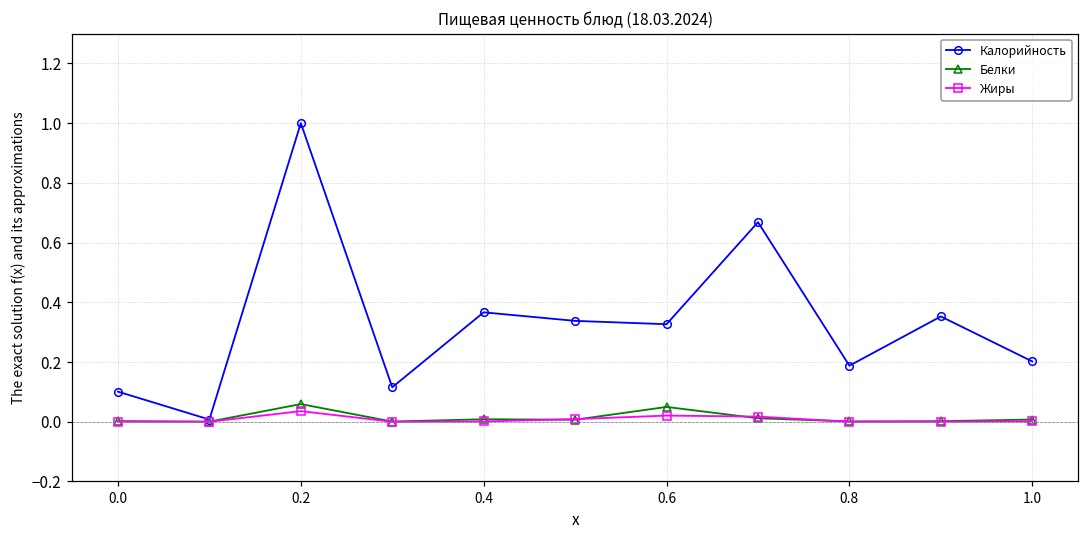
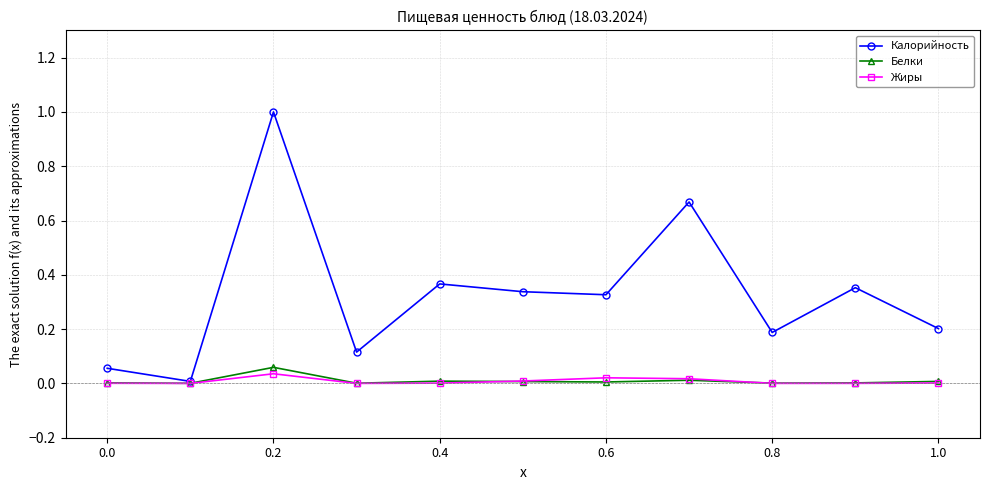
Калорийность, 0.0: 0.10 -> 0.06
Белки, 0.6: 0.05 -> 0.01
